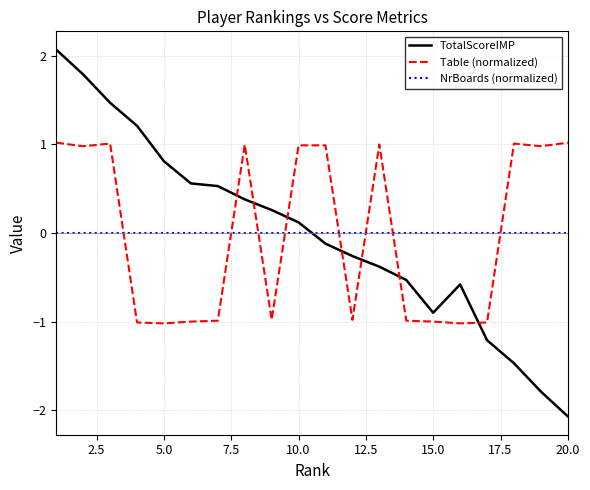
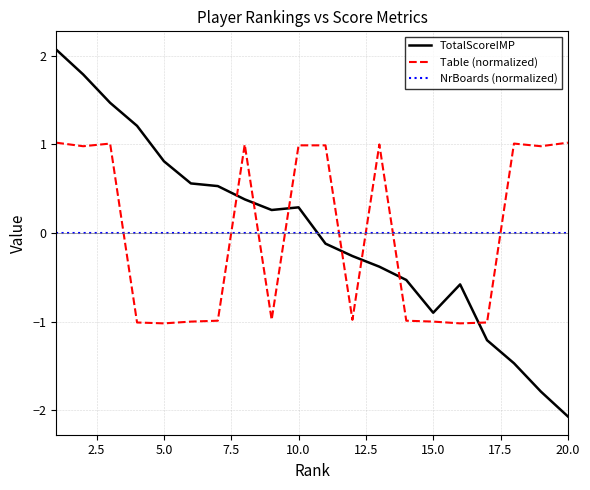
TotalScoreIMP, 10.0: 0.1 -> 0.3
